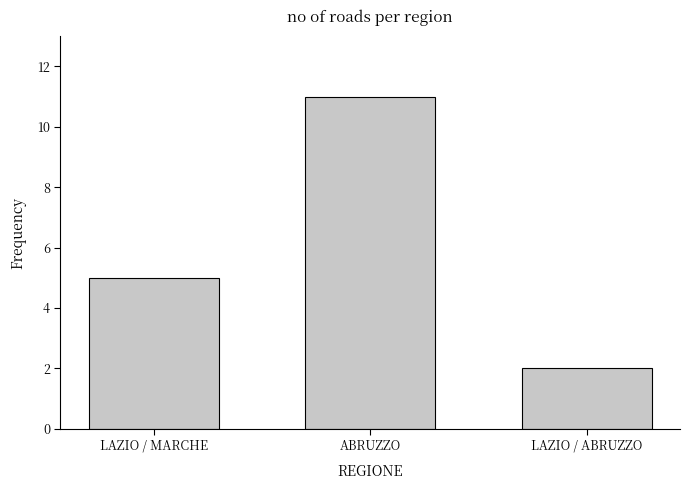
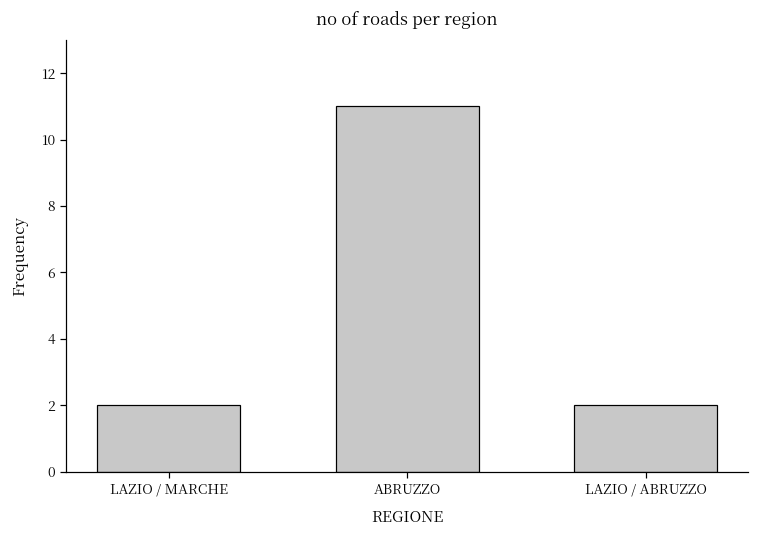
LAZIO / MARCHE: 5 -> 2
